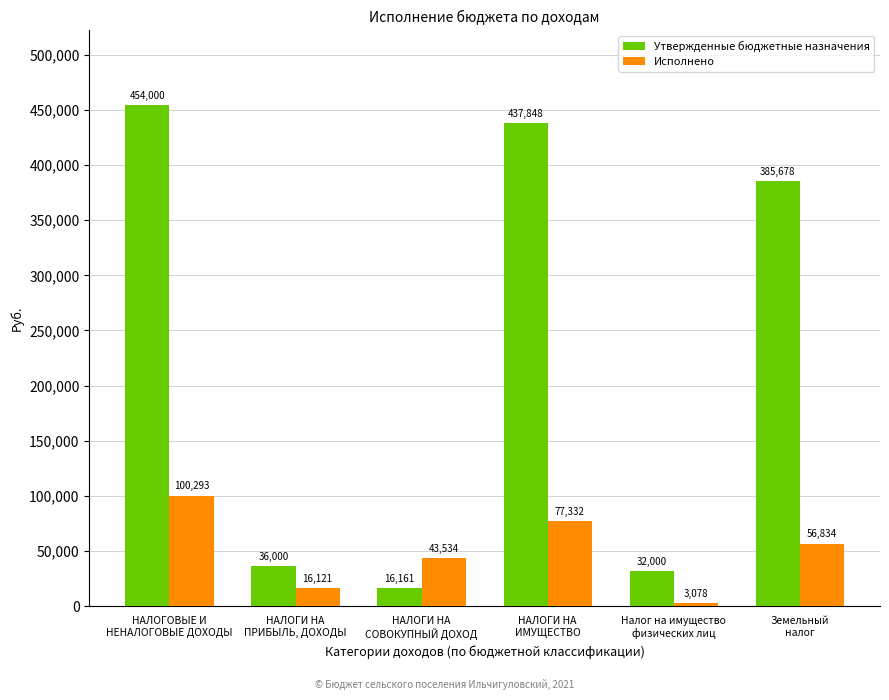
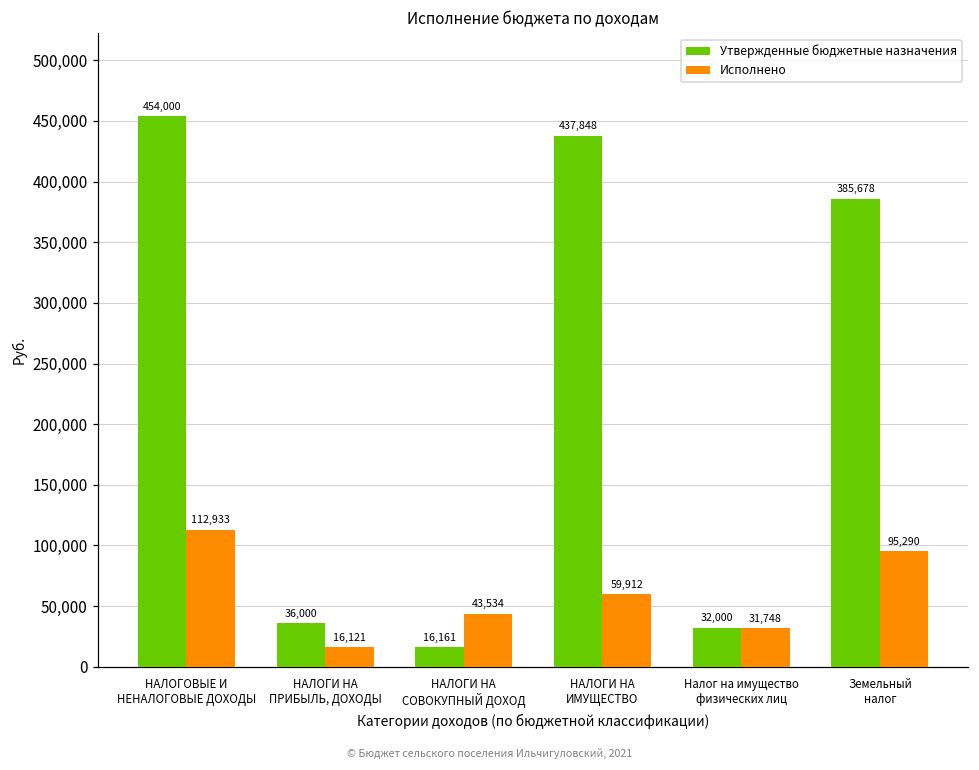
Исполнено, НАЛОГОВЫЕ И НЕНАЛОГОВЫЕ ДОХОДЫ: 100,293 -> 112,933
Исполнено, НАЛОГИ НА ИМУЩЕСТВО: 77,332 -> 59,912
Исполнено, Налог на имущество физических лиц: 3,078 -> 31,748
Исполнено, Земельный налог: 56,834 -> 95,290
